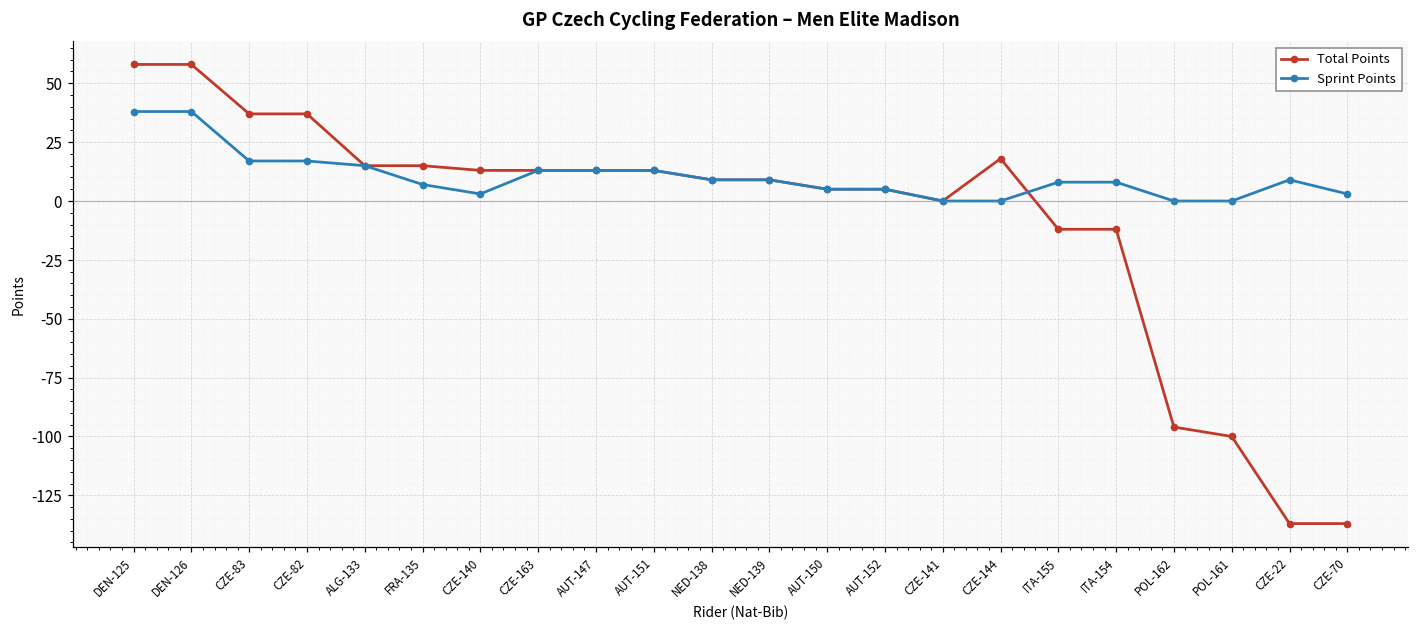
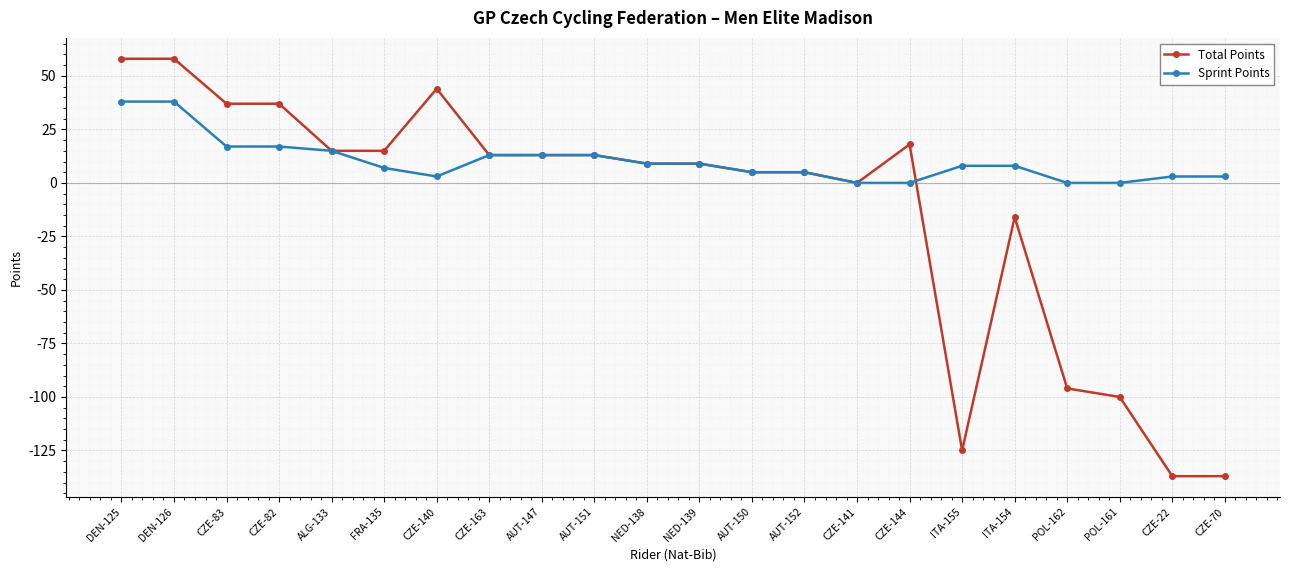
Total Points, CZE-140: 13 -> 44
Total Points, ITA-155: -12 -> -125
Total Points, ITA-154: -12 -> -16
Sprint Points, CZE-22: 9 -> 3
